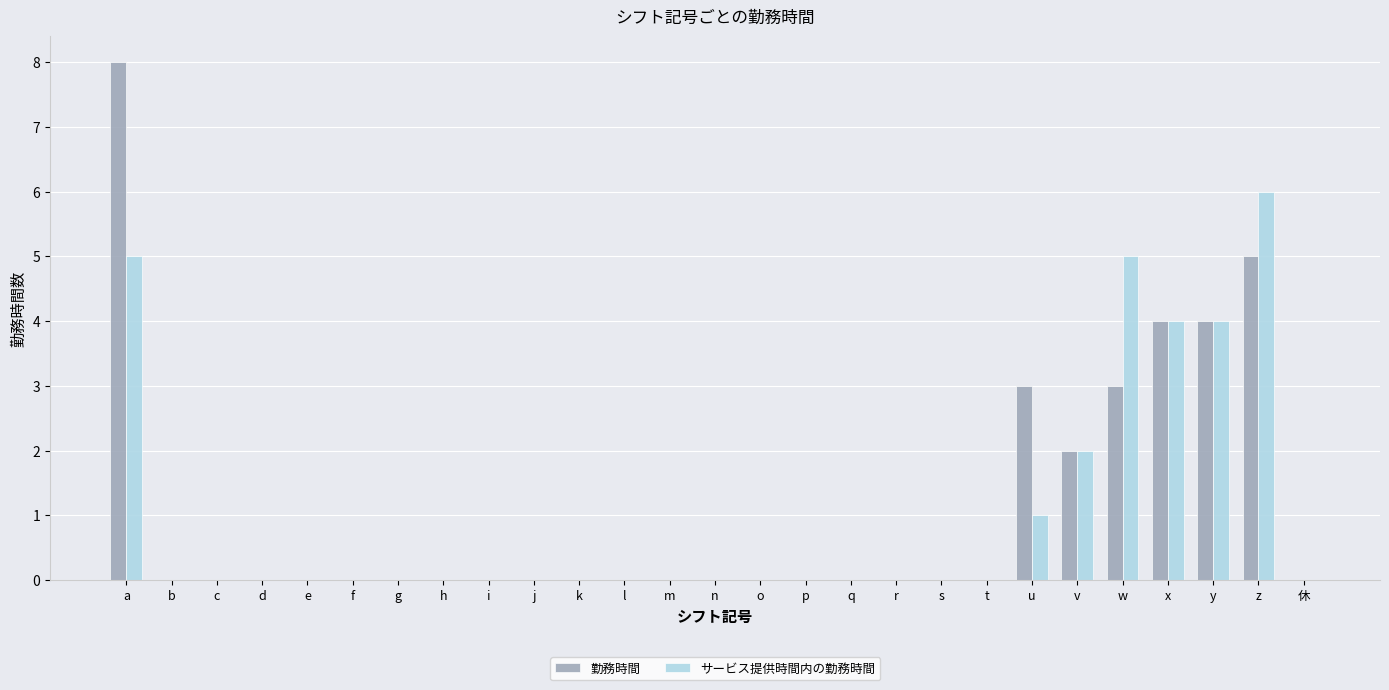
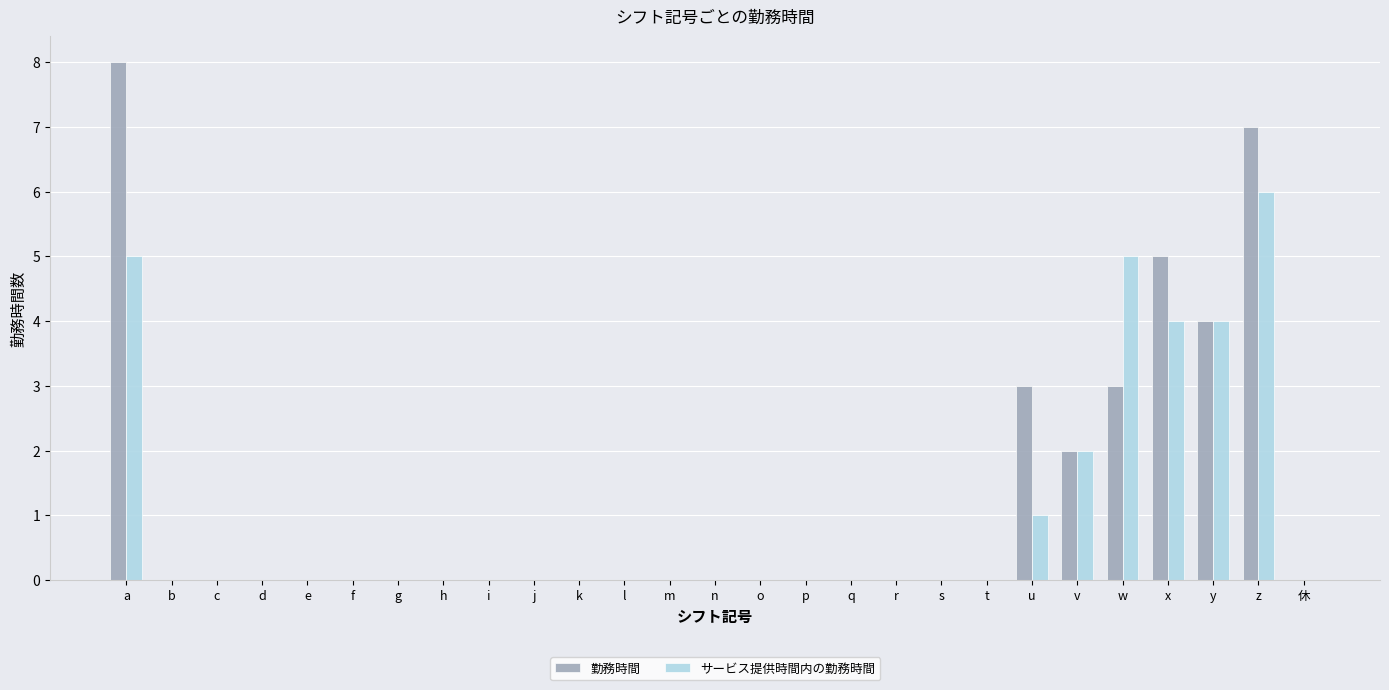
勤務時間, x: 4 -> 5
勤務時間, z: 5 -> 7
